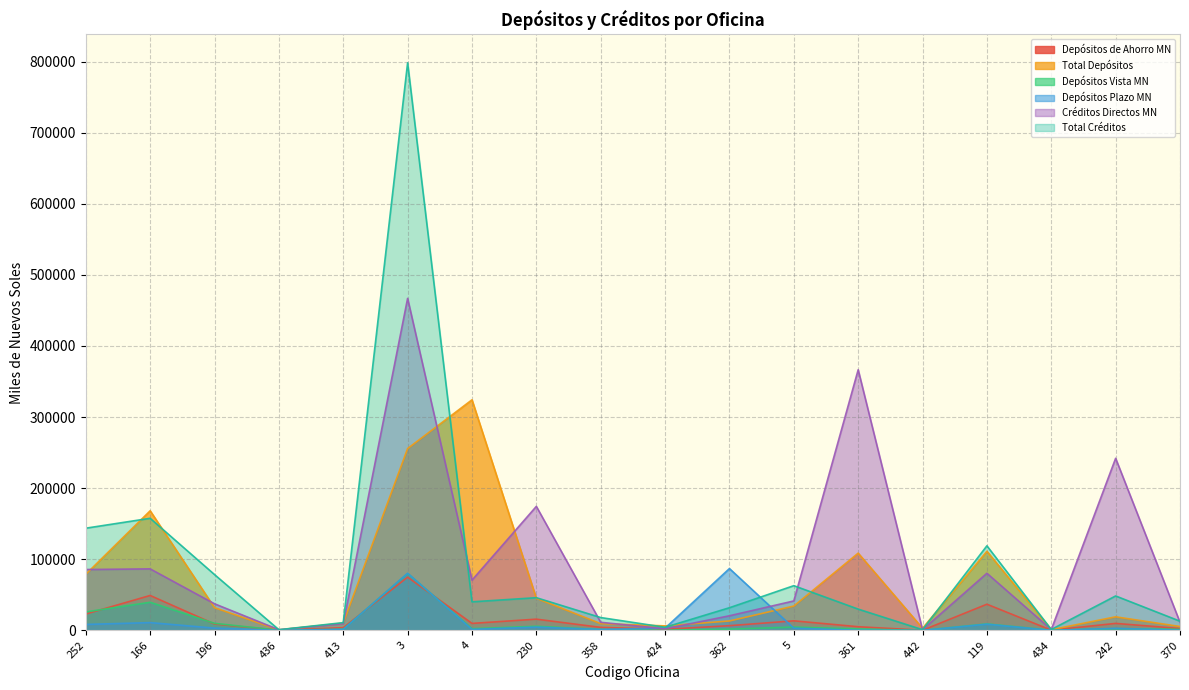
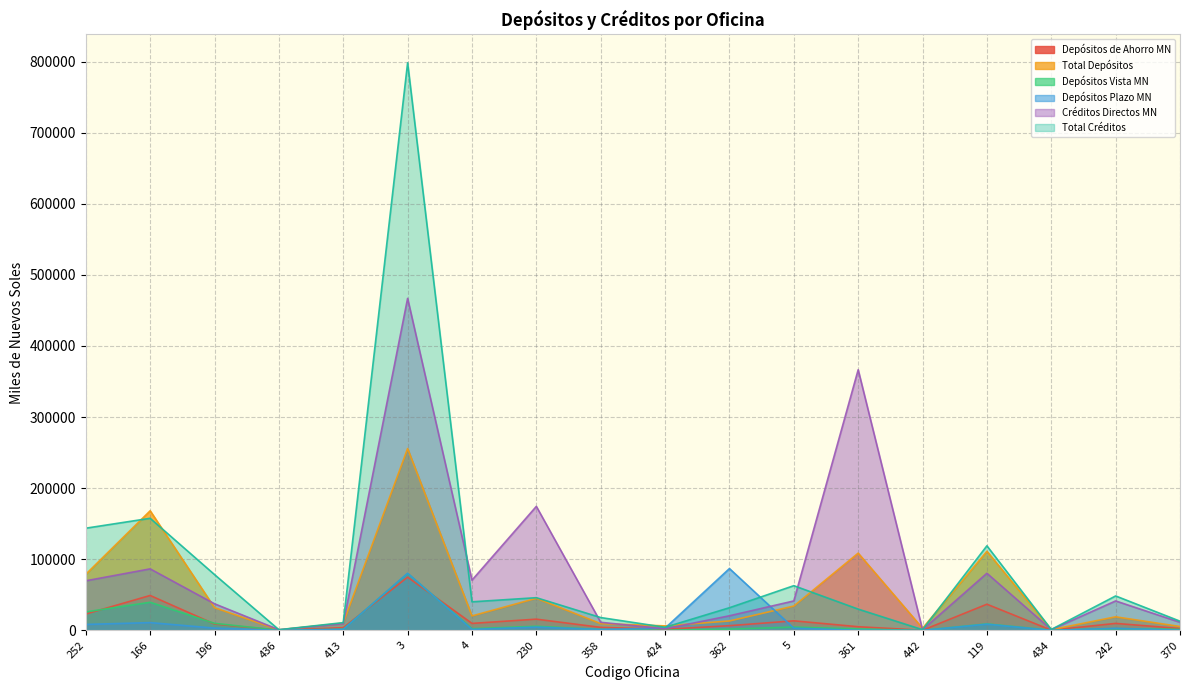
Créditos Directos MN, 252: 90000 -> 70000
Total Depósitos, 4: 320000 -> 20000
Créditos Directos MN, 242: 240000 -> 40000
